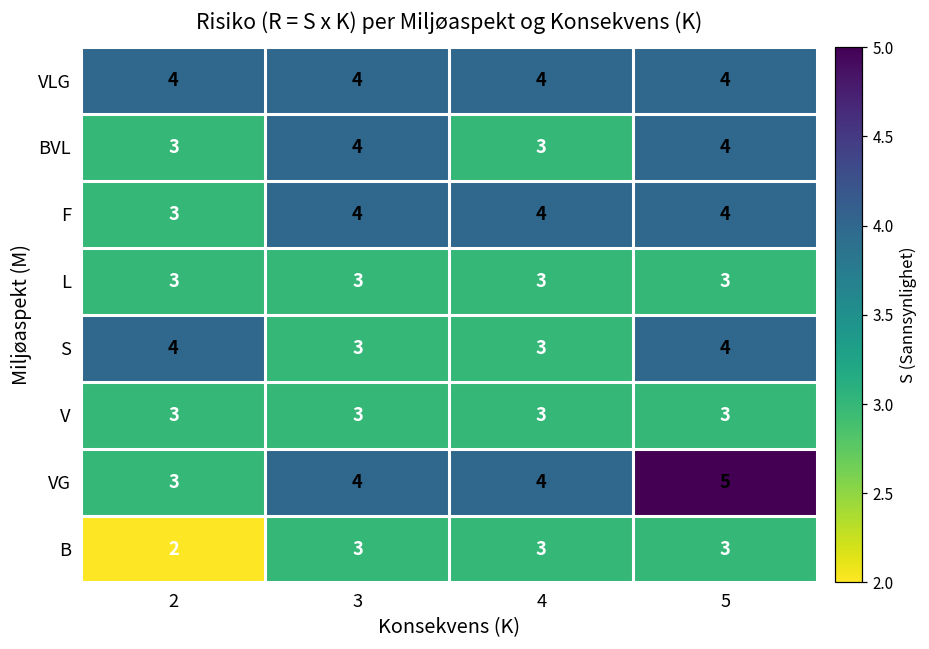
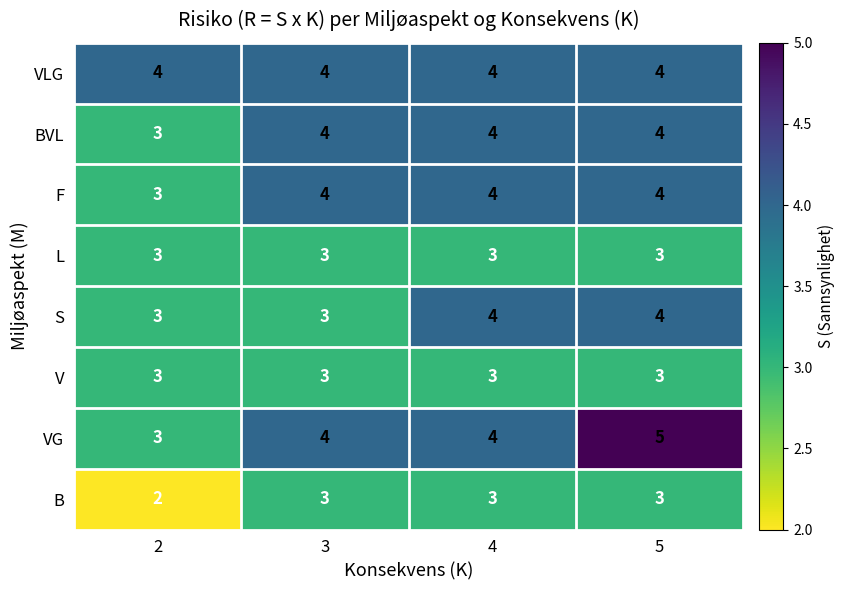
BVL, 4: 3 -> 4
S, 2: 4 -> 3
S, 4: 3 -> 4
